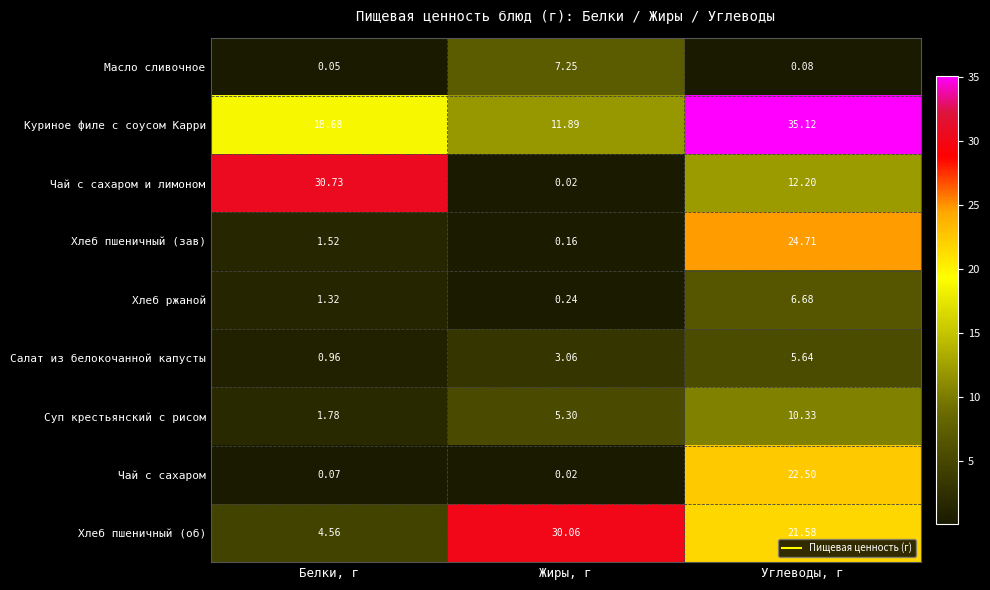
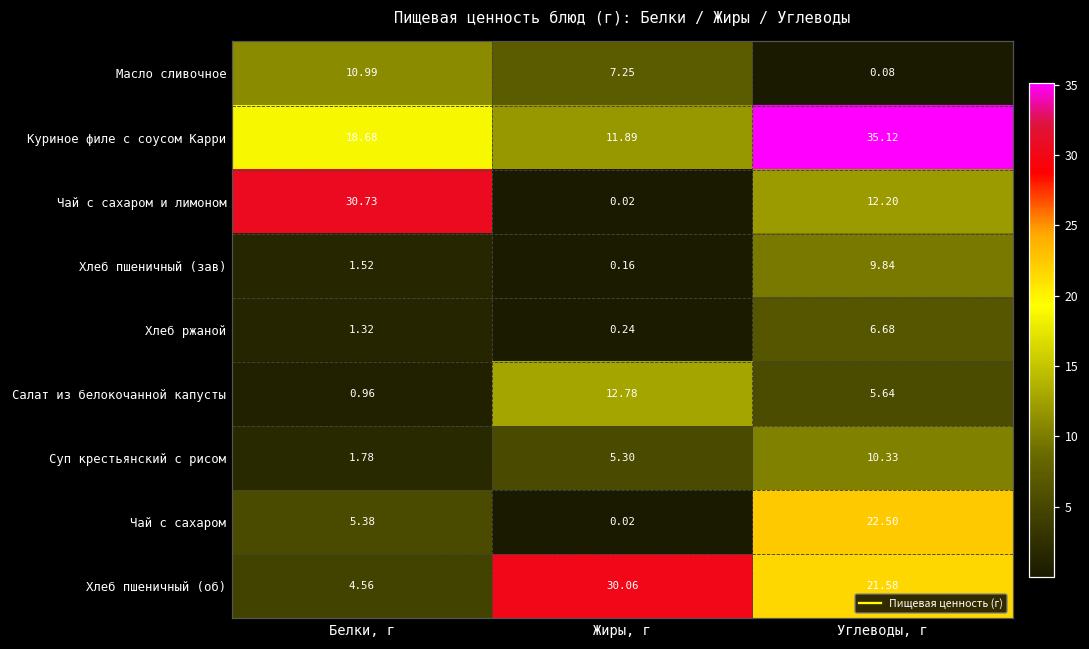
Масло сливочное, Белки, г: 0.05 -> 10.99
Хлеб пшеничный (зав), Углеводы, г: 24.71 -> 9.84
Салат из белокочанной капусты, Жиры, г: 3.06 -> 12.78
Чай с сахаром, Белки, г: 0.07 -> 5.38
